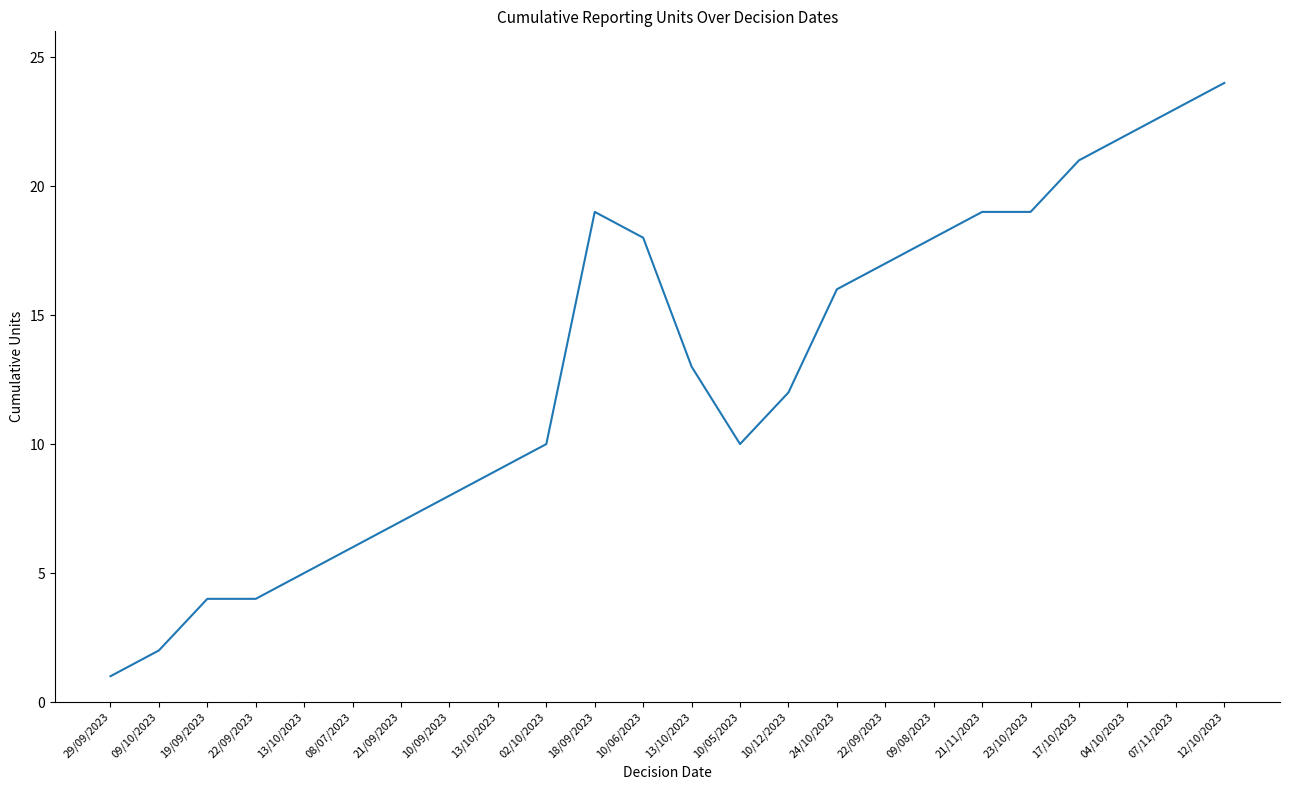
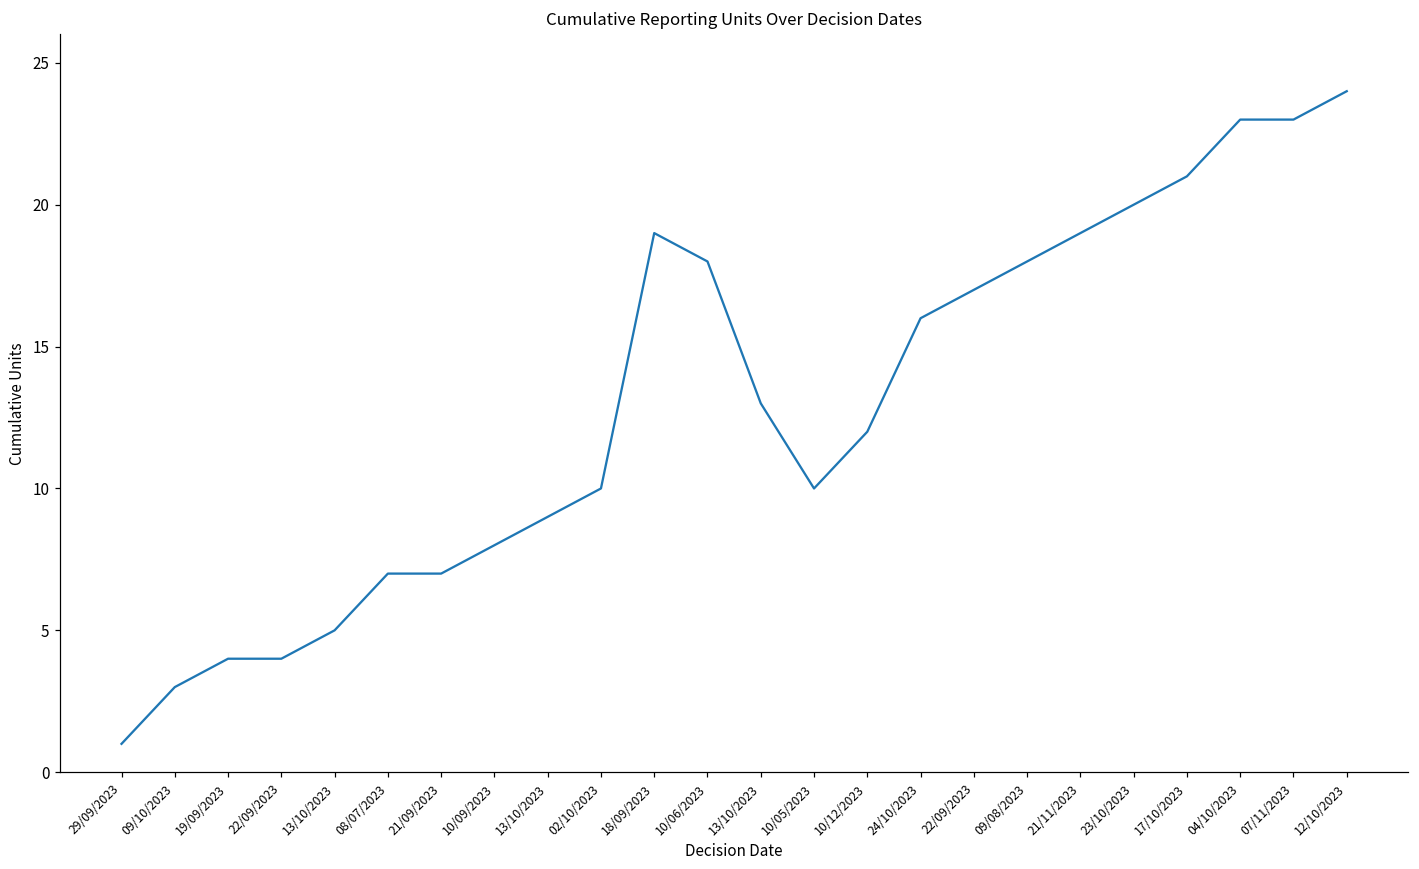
09/10/2023: 2 -> 3
08/07/2023: 6 -> 7
23/10/2023: 19 -> 20
04/10/2023: 22 -> 23
